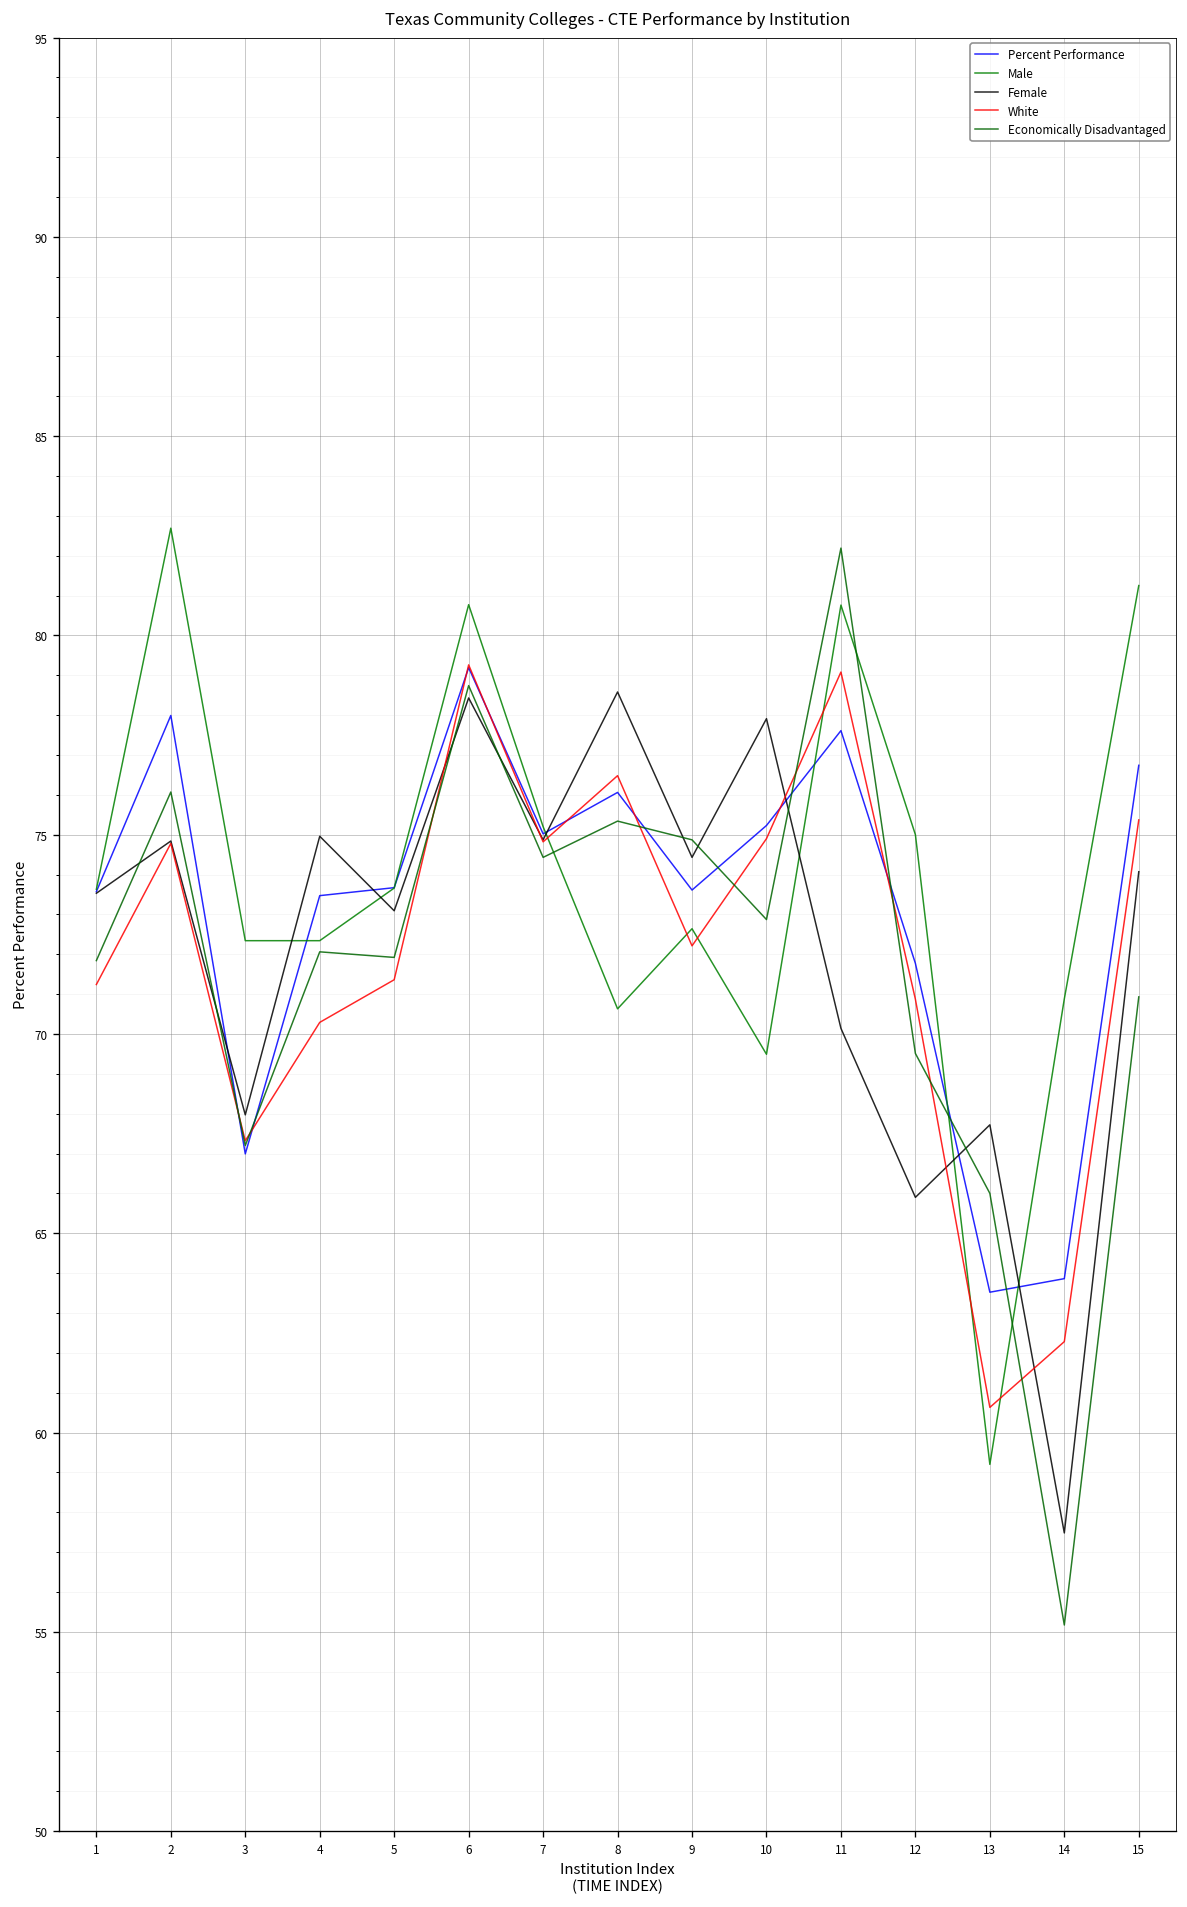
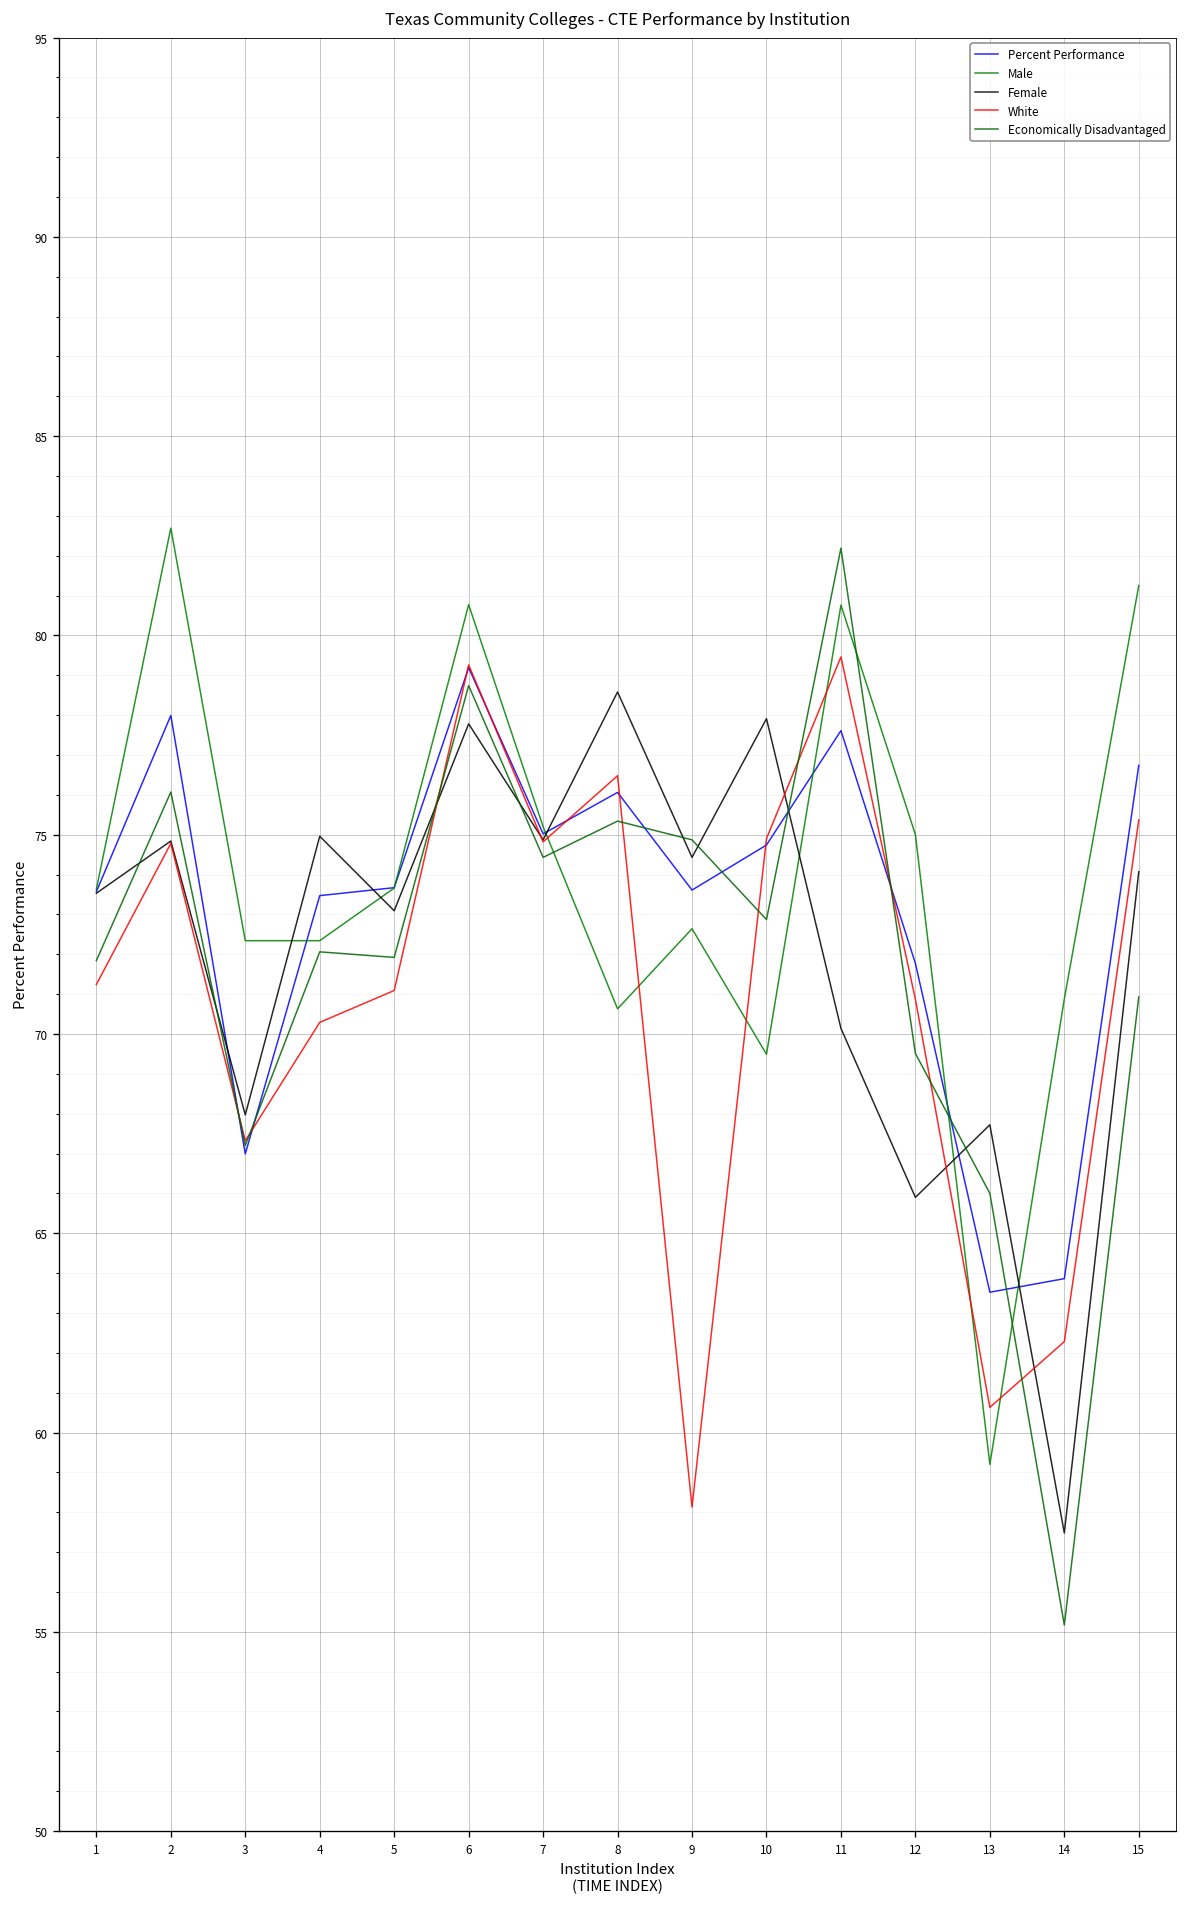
White, 5: 71.4 -> 71.1
Female, 6: 78.4 -> 77.8
White, 9: 72.2 -> 58.1
Percent Performance, 10: 75.2 -> 74.7
White, 11: 79.1 -> 79.5
